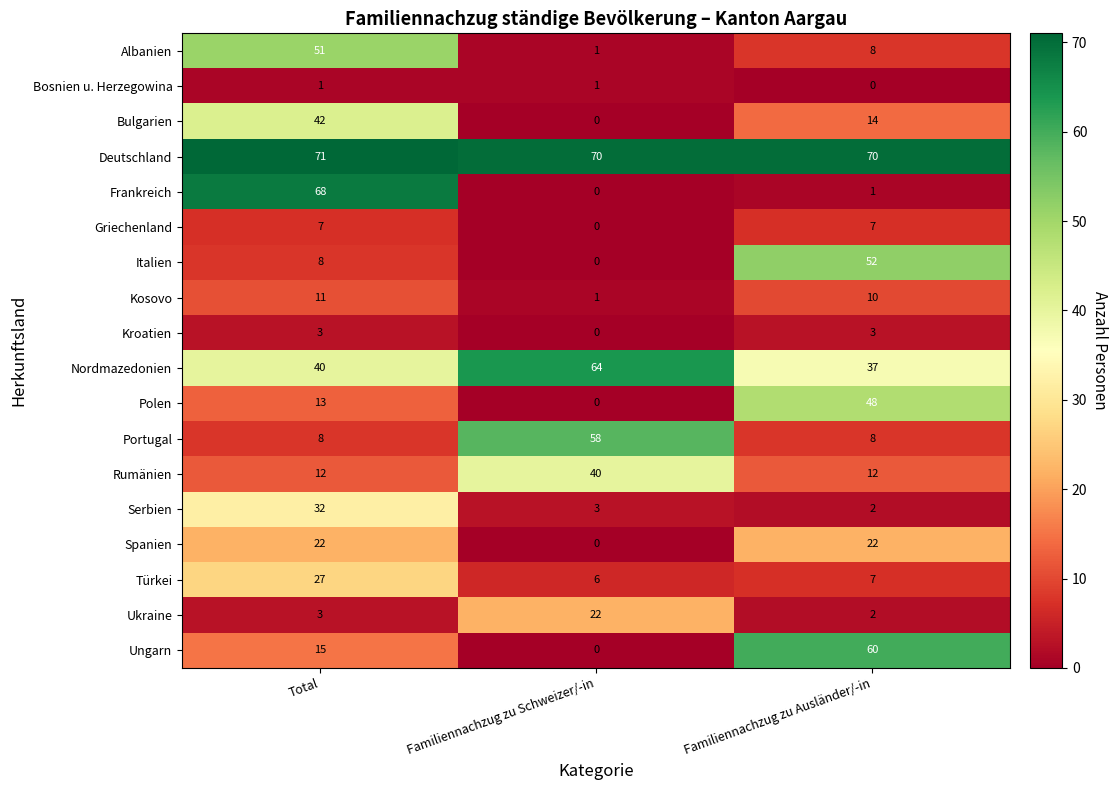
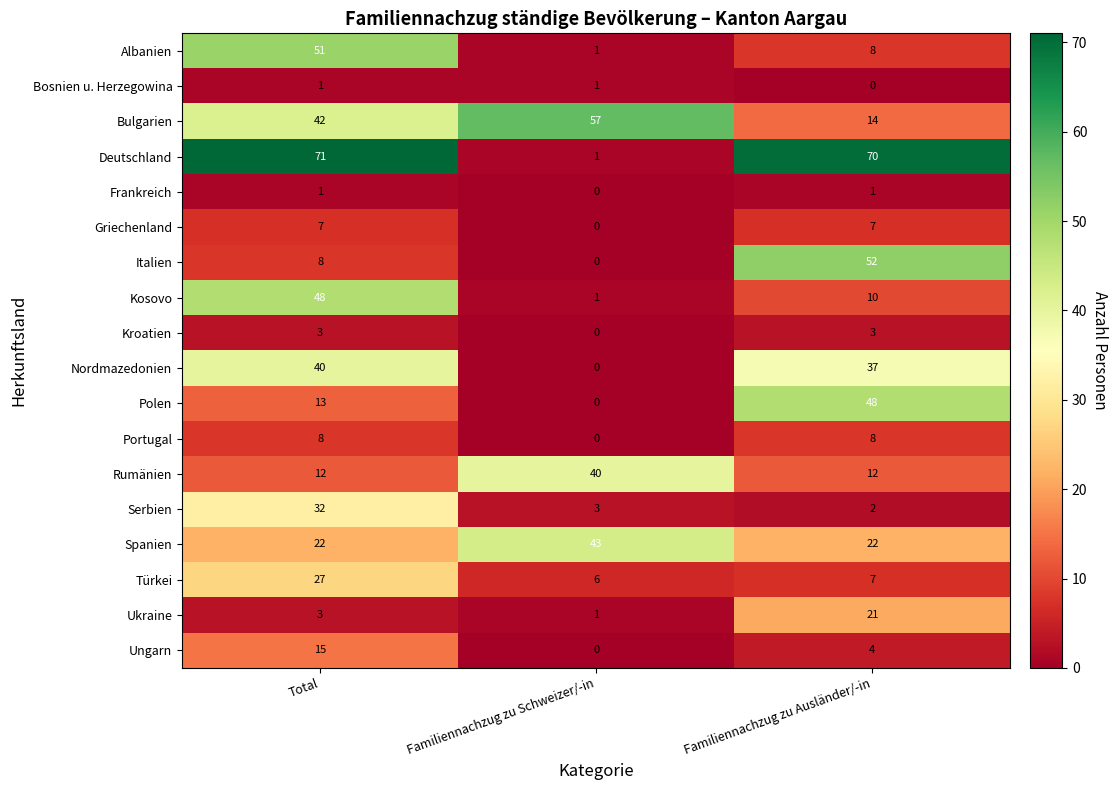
Bulgarien, Familiennachzug zu Schweizer/-in: 0 -> 57
Deutschland, Familiennachzug zu Schweizer/-in: 70 -> 1
Frankreich, Total: 68 -> 1
Kosovo, Total: 11 -> 48
Nordmazedonien, Familiennachzug zu Schweizer/-in: 64 -> 0
Portugal, Familiennachzug zu Schweizer/-in: 58 -> 0
Spanien, Familiennachzug zu Schweizer/-in: 0 -> 43
Ukraine, Familiennachzug zu Schweizer/-in: 22 -> 1
Ukraine, Familiennachzug zu Ausländer/-in: 2 -> 21
Ungarn, Familiennachzug zu Ausländer/-in: 60 -> 4
